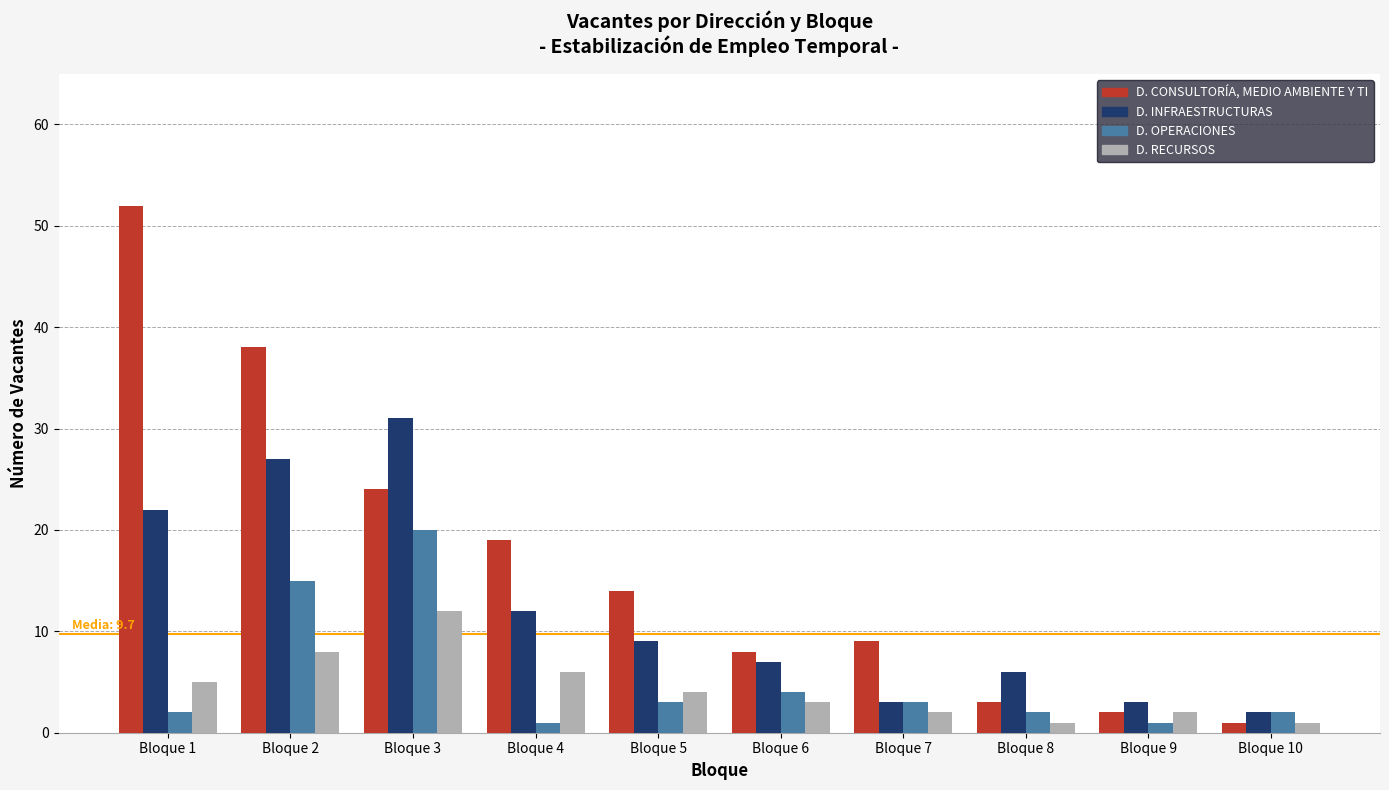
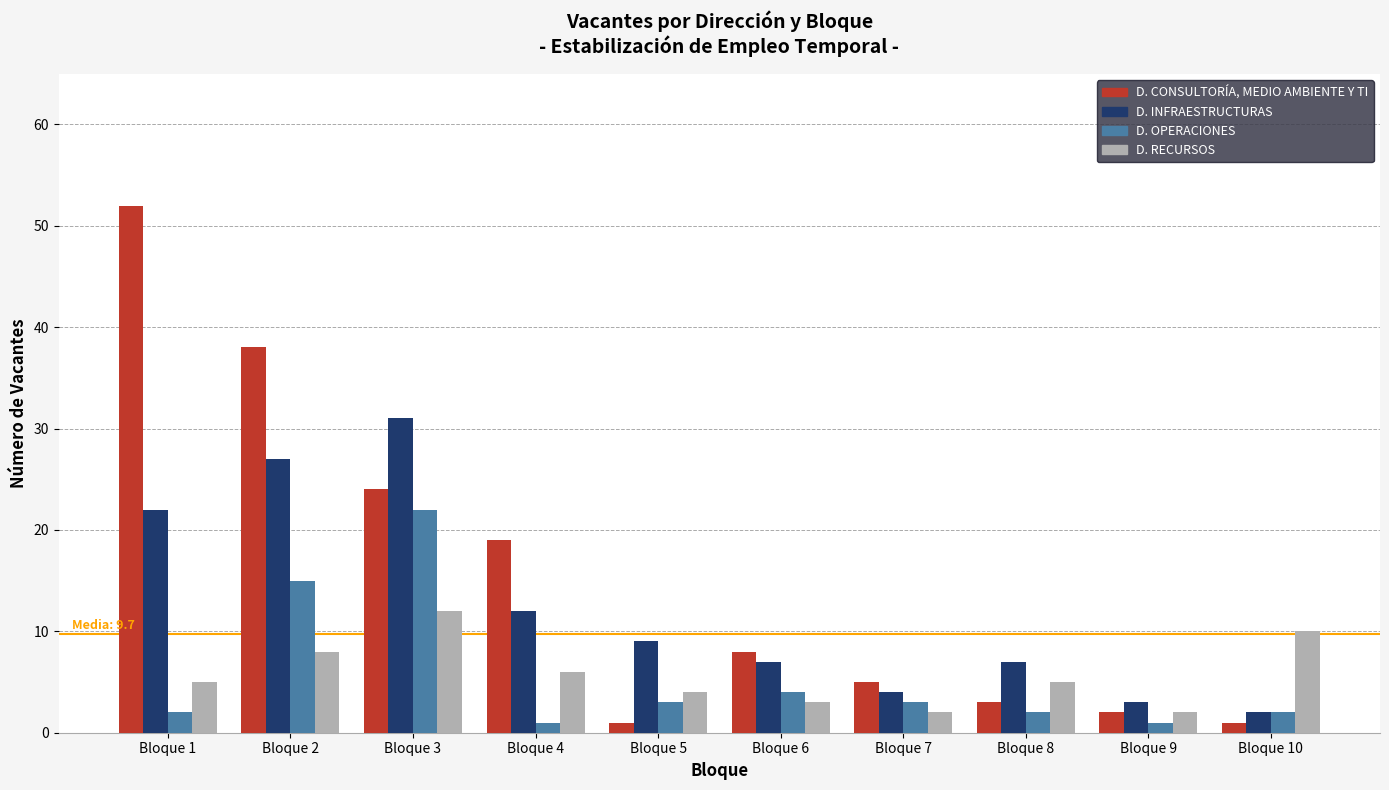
D. OPERACIONES, Bloque 3: 20 -> 22
D. CONSULTORÍA, MEDIO AMBIENTE Y TI, Bloque 5: 14 -> 1
D. CONSULTORÍA, MEDIO AMBIENTE Y TI, Bloque 7: 9 -> 5
D. INFRAESTRUCTURAS, Bloque 7: 3 -> 4
D. INFRAESTRUCTURAS, Bloque 8: 6 -> 7
D. RECURSOS, Bloque 8: 1 -> 5
D. RECURSOS, Bloque 10: 1 -> 10
